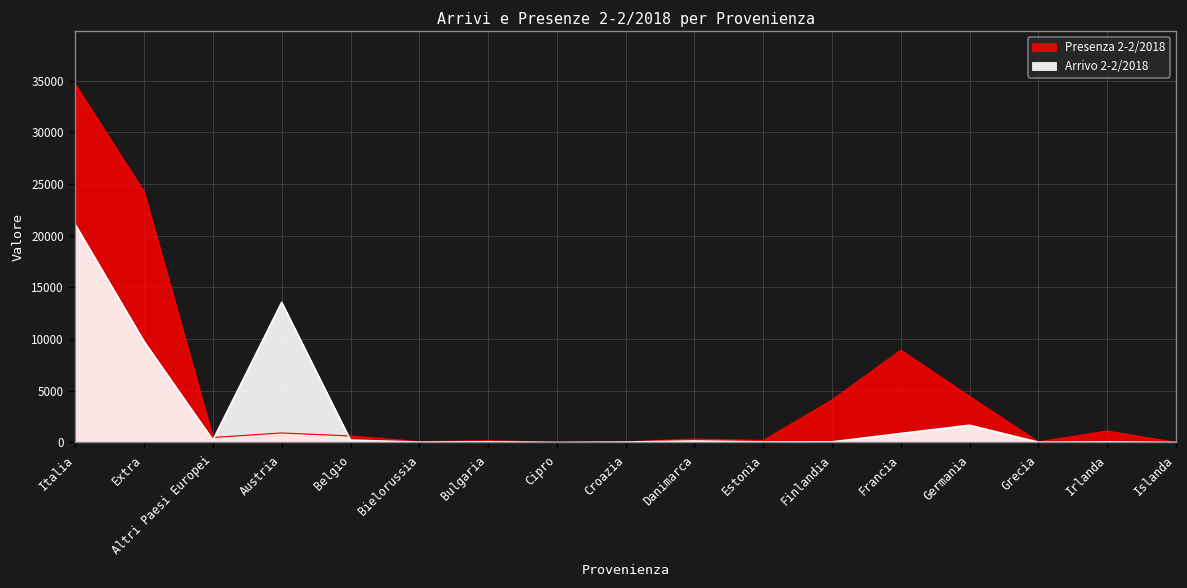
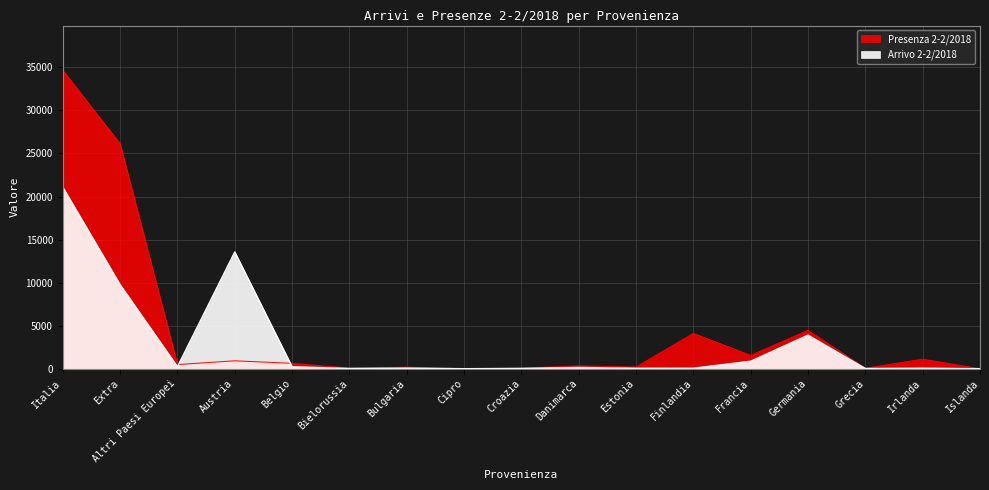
Presenza 2-2/2018, Extra: 24000 -> 26000
Presenza 2-2/2018, Francia: 9000 -> 2000
Arrivo 2-2/2018, Germania: 2000 -> 4000
